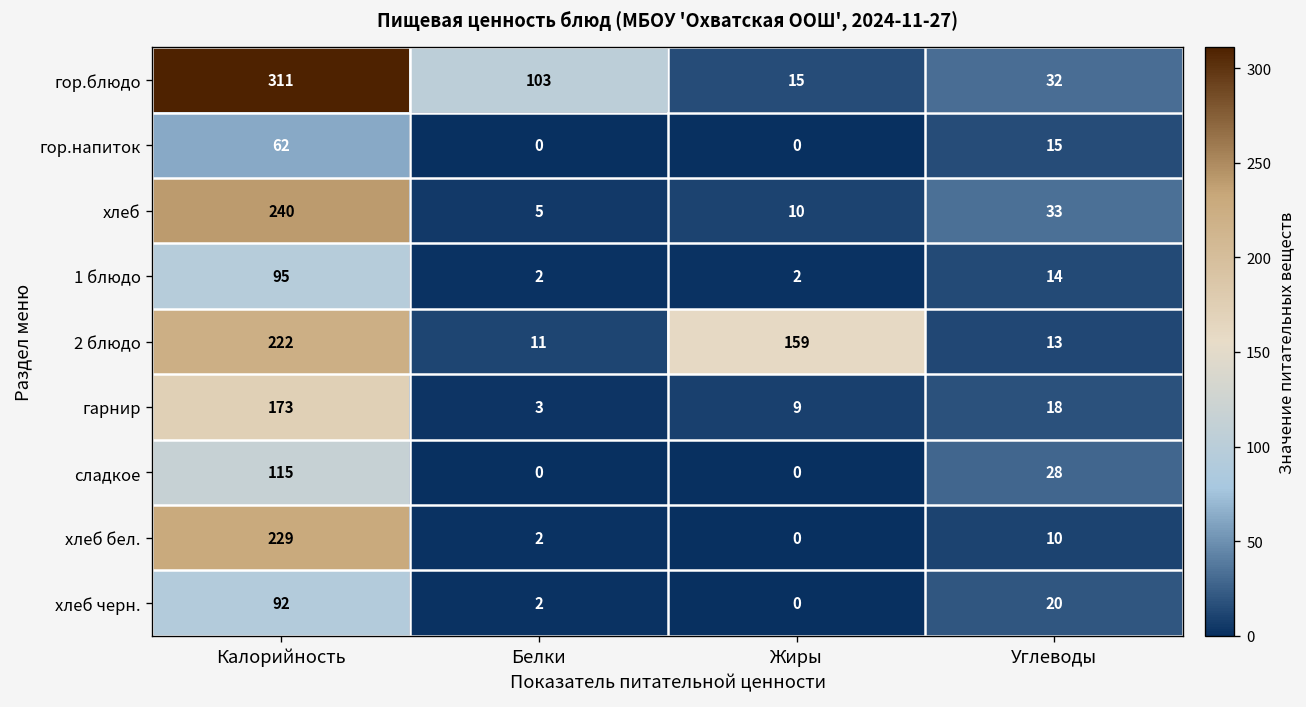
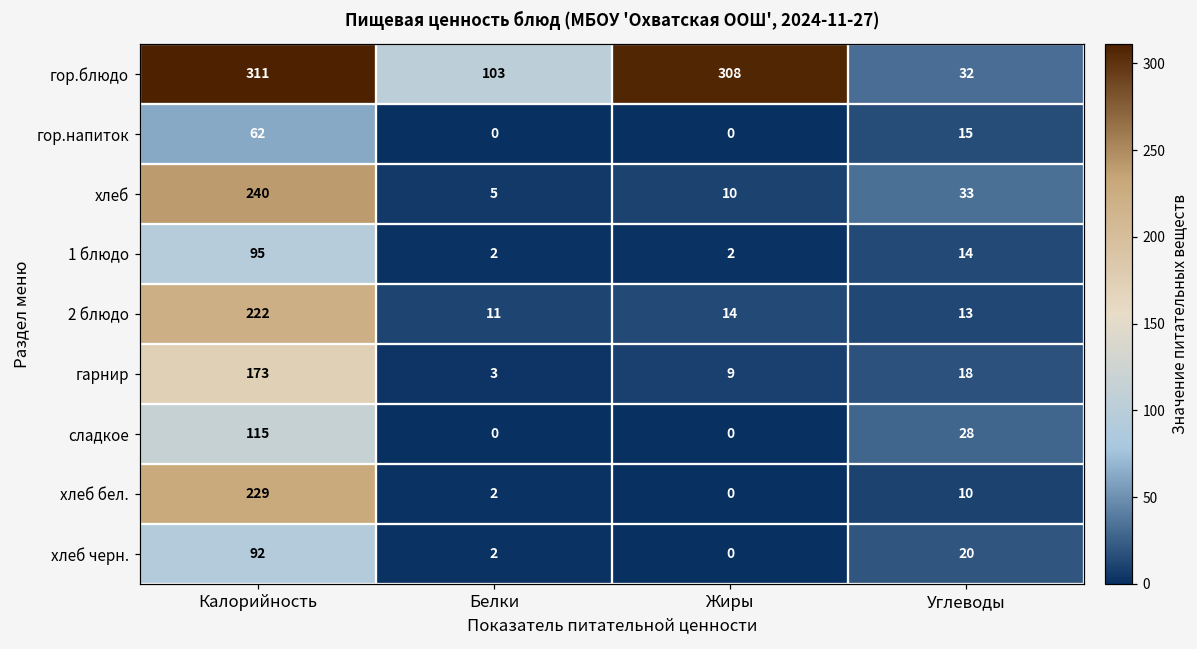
гор.блюдо, Жиры: 15 -> 308
2 блюдо, Жиры: 159 -> 14
